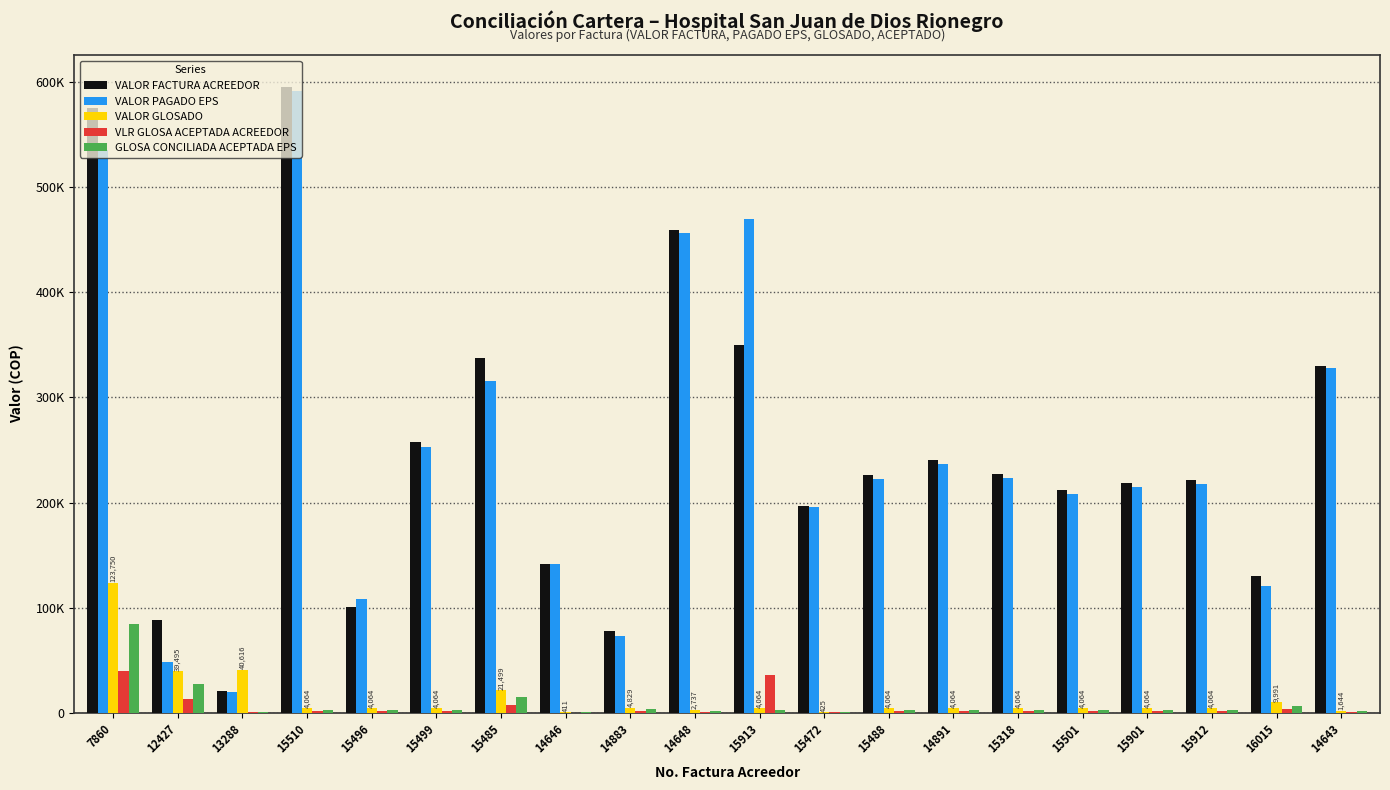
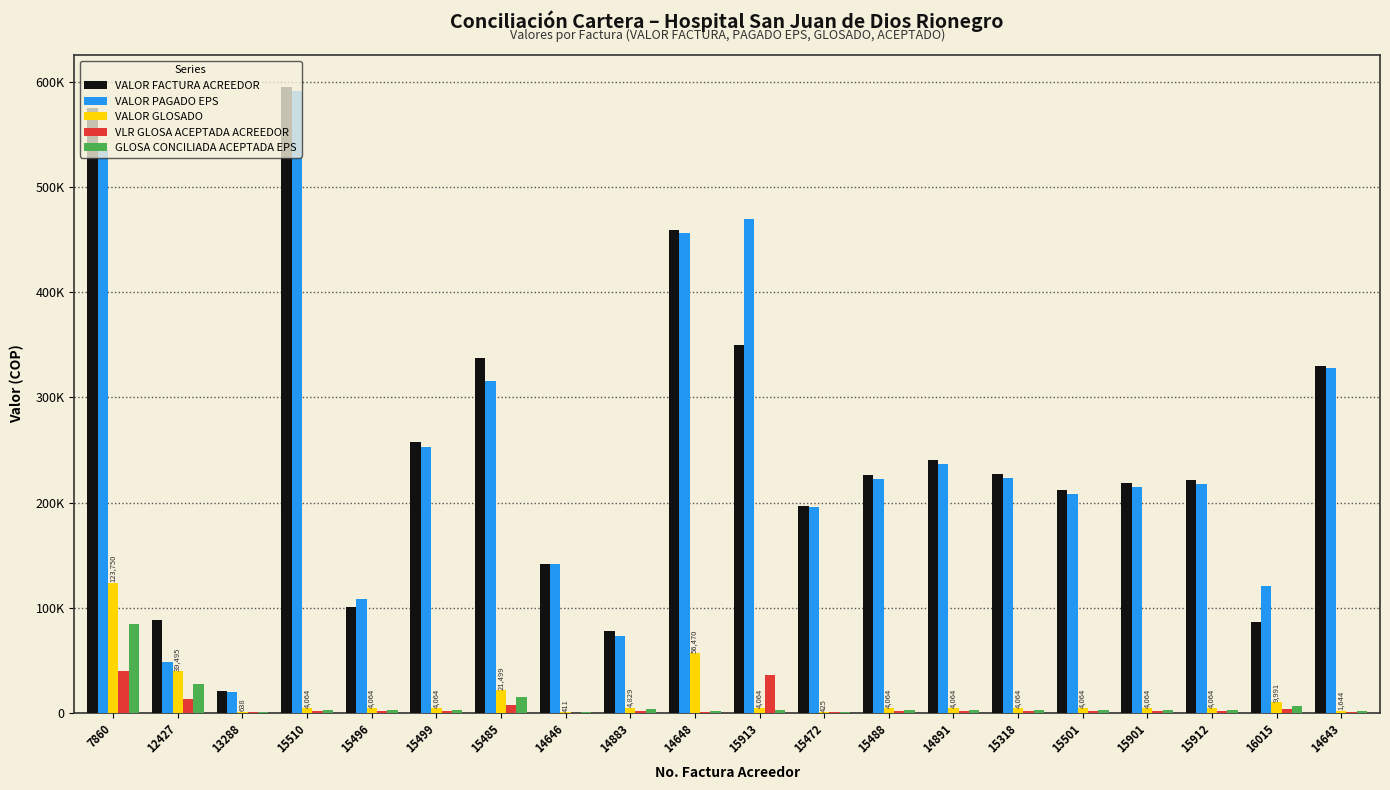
VALOR GLOSADO, 13288: 40,616 -> 638
VALOR GLOSADO, 14648: 2,737 -> 56,470
VALOR FACTURA ACREEDOR, 16015: 130000 -> 87000
